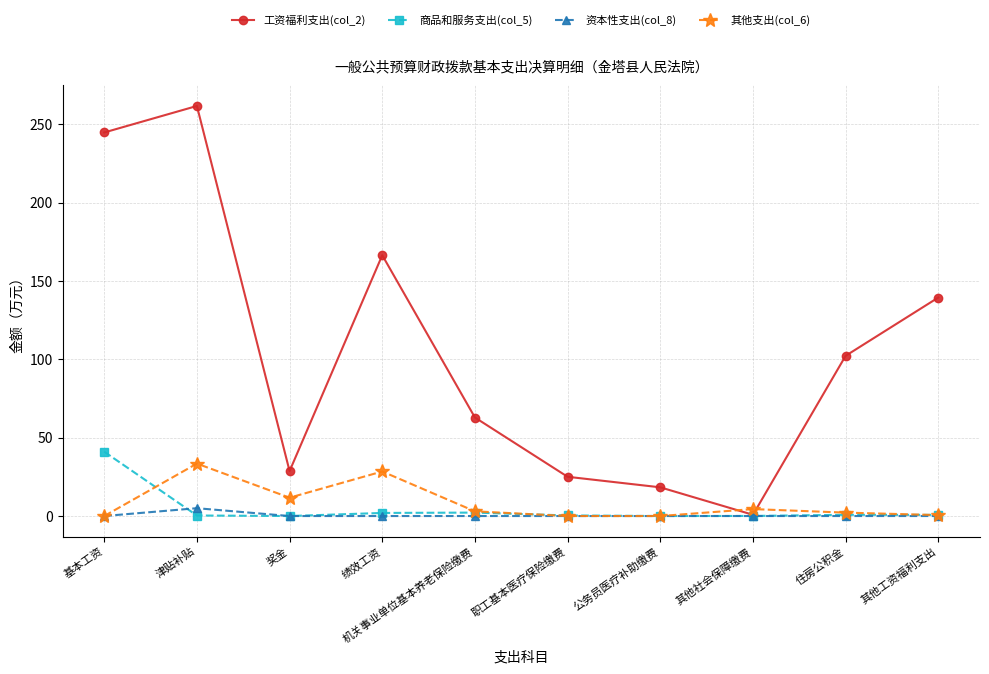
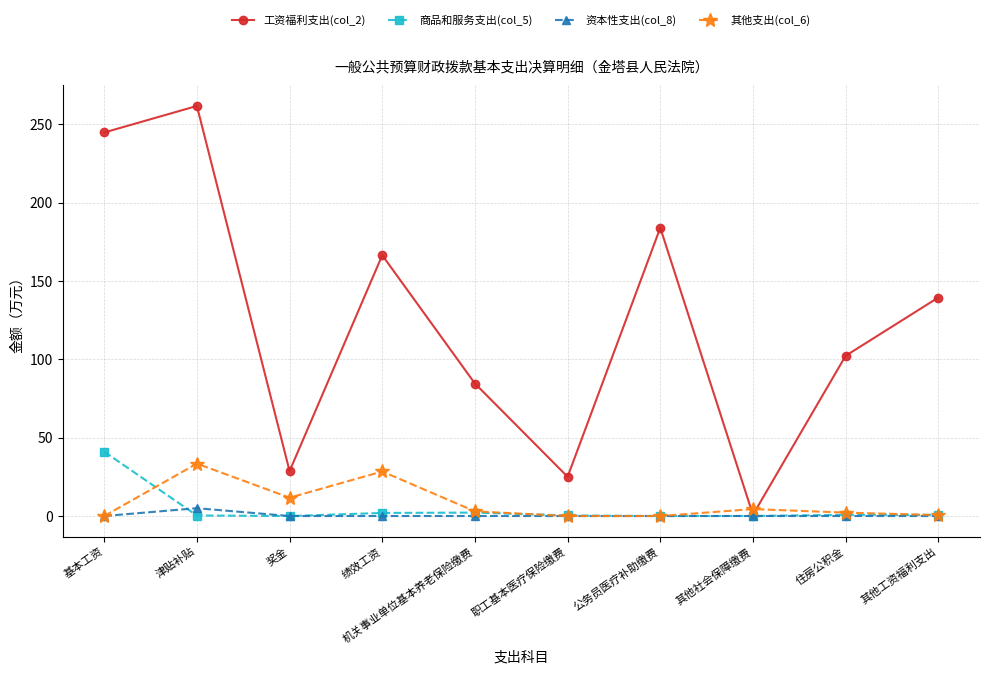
工资福利支出(col_2), 机关事业单位基本养老保险缴费: 63 -> 85
工资福利支出(col_2), 公务员医疗补助缴费: 18 -> 184
